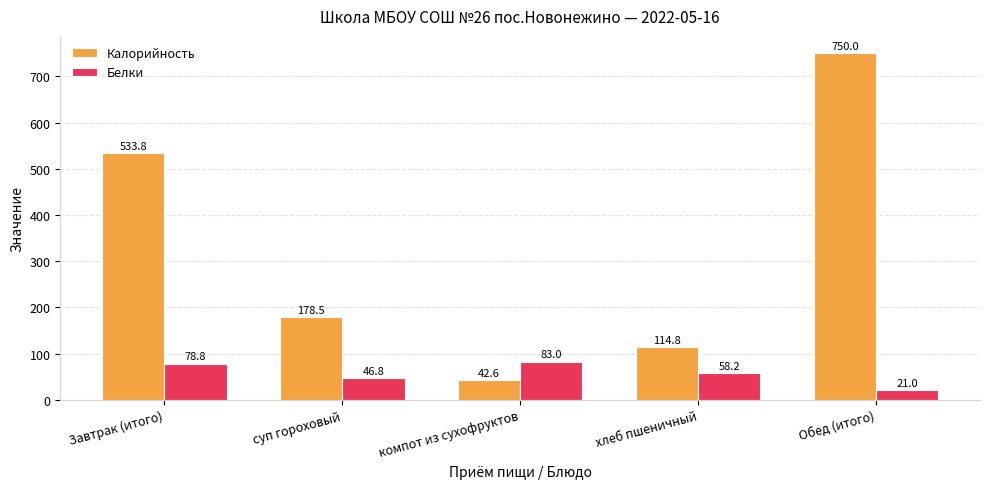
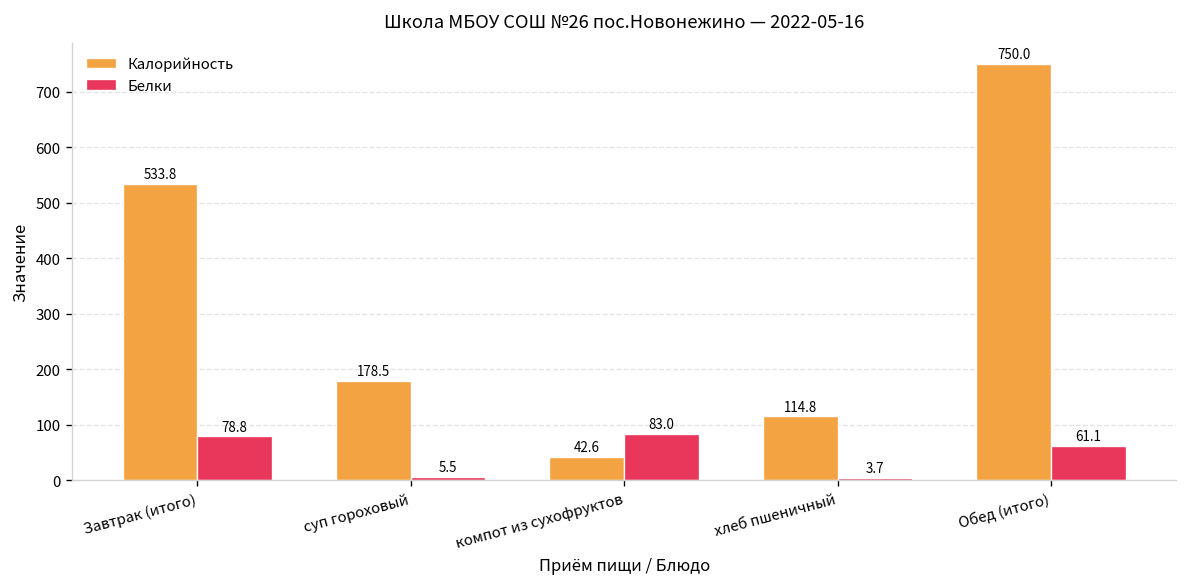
Белки, суп гороховый: 46.8 -> 5.5
Белки, хлеб пшеничный: 58.2 -> 3.7
Белки, Обед (итого): 21.0 -> 61.1
